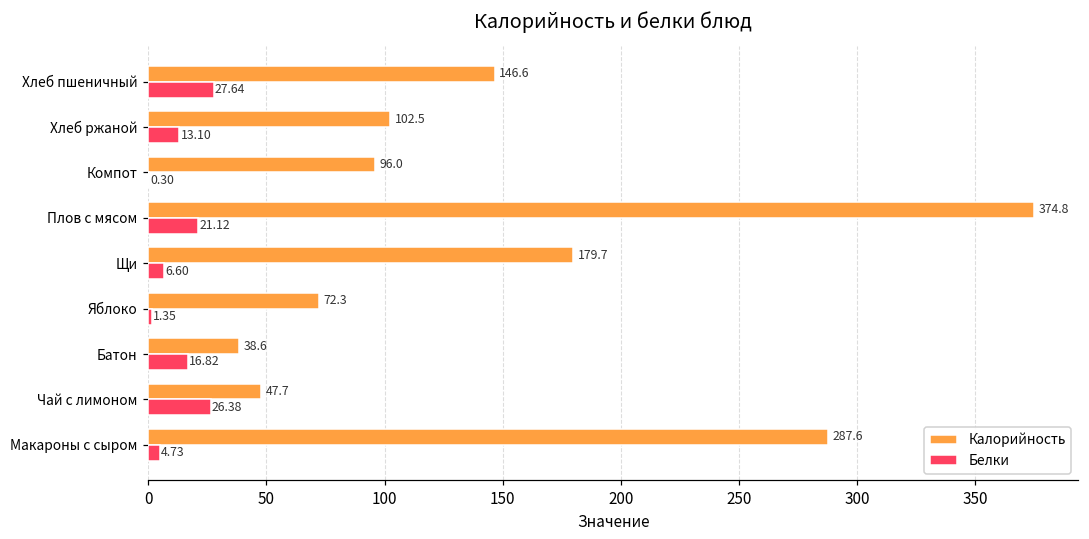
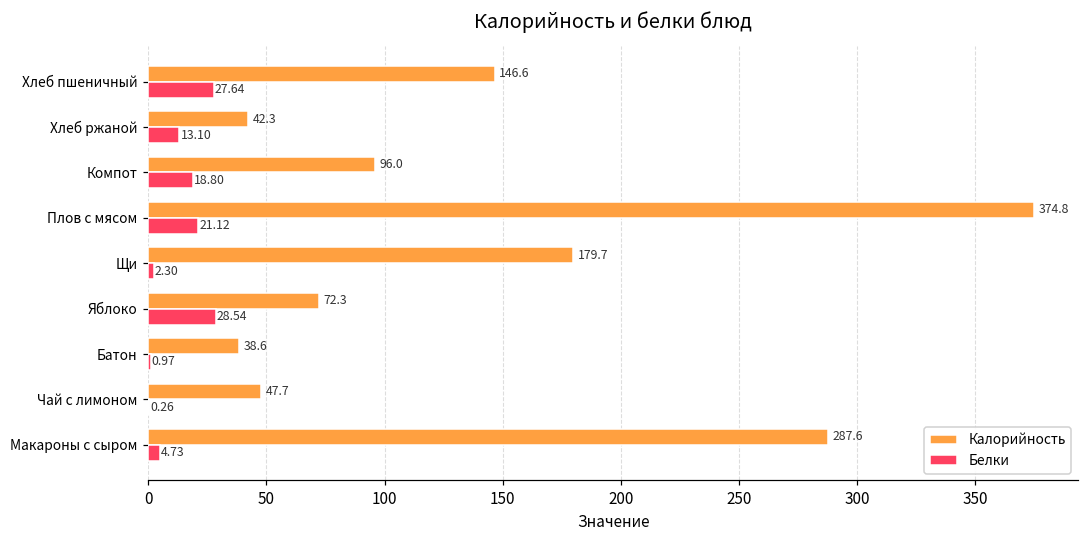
Калорийность, Хлеб ржаной: 102.5 -> 42.3
Белки, Компот: 0.30 -> 18.80
Белки, Щи: 6.60 -> 2.30
Белки, Яблоко: 1.35 -> 28.54
Белки, Батон: 16.82 -> 0.97
Белки, Чай с лимоном: 26.38 -> 0.26
